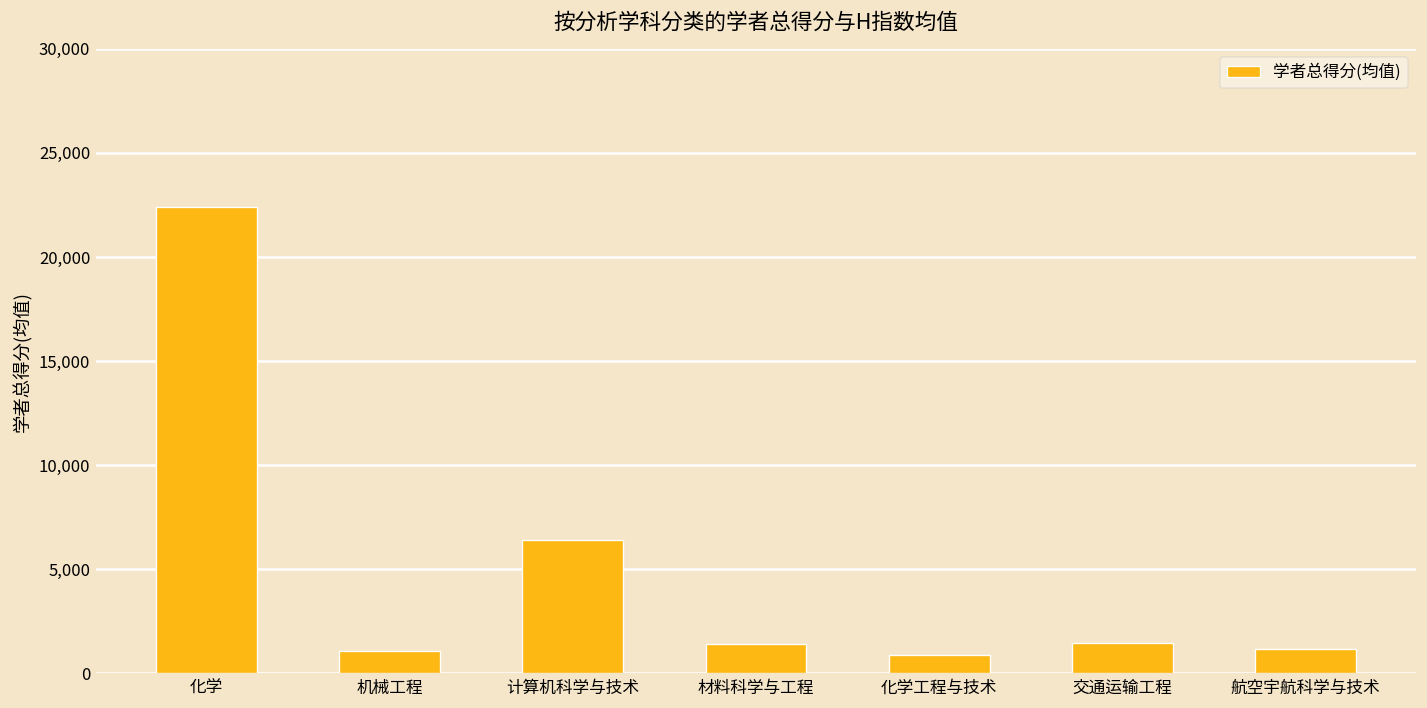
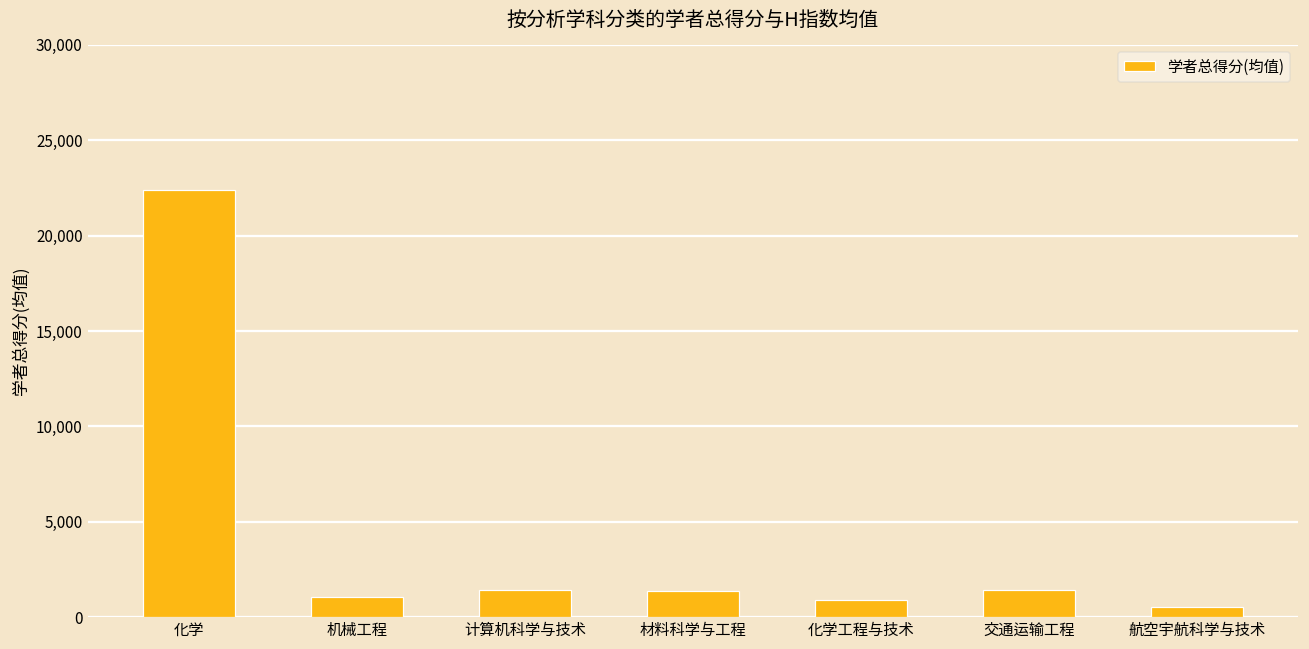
计算机科学与技术: 6,400 -> 1,400
航空宇航科学与技术: 1,200 -> 500
